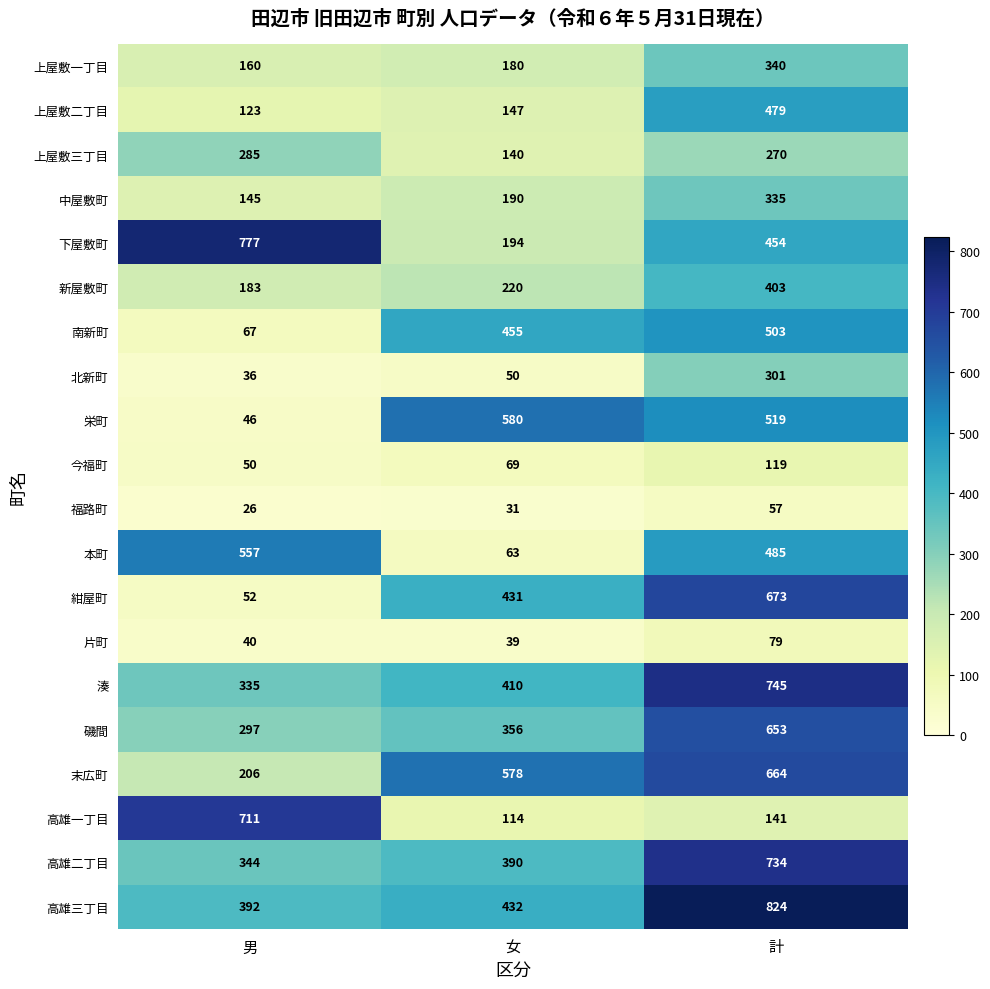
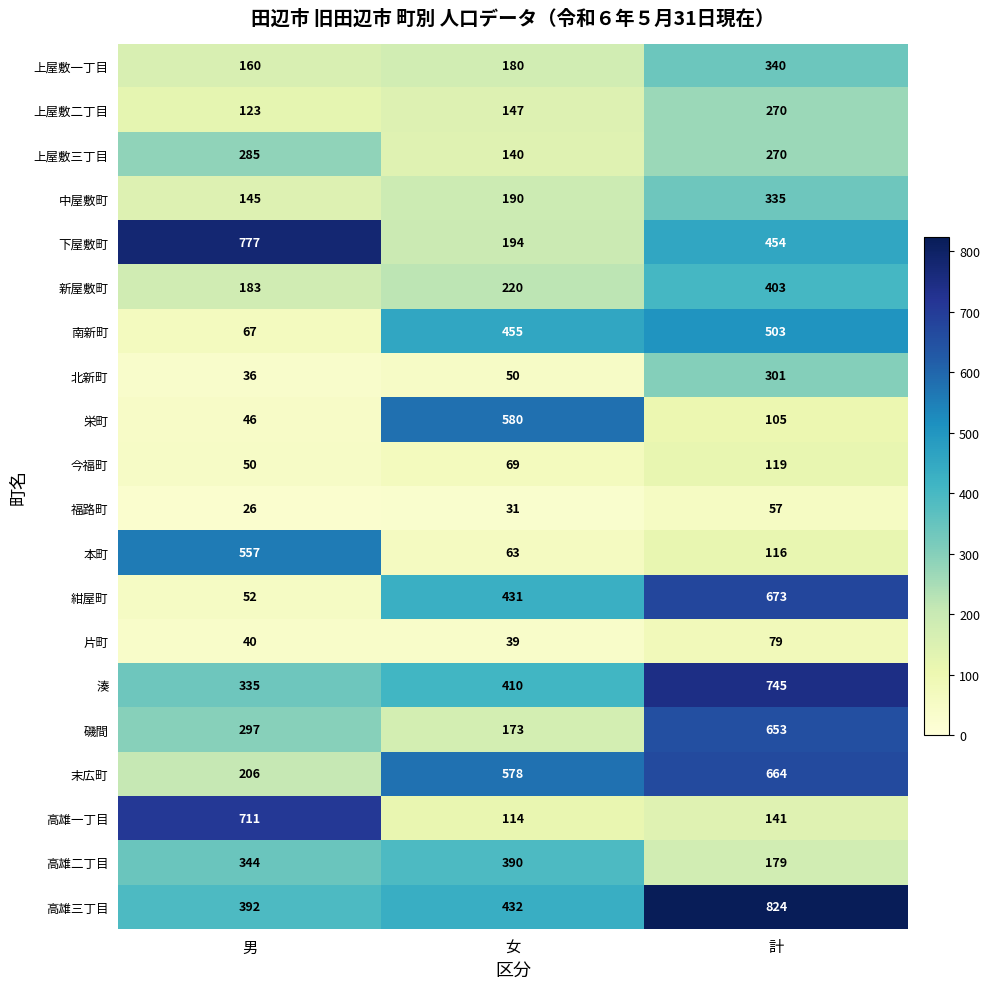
上屋敷二丁目, 計: 479 -> 270
栄町, 計: 519 -> 105
本町, 計: 485 -> 116
磯間, 女: 356 -> 173
高雄二丁目, 計: 734 -> 179
